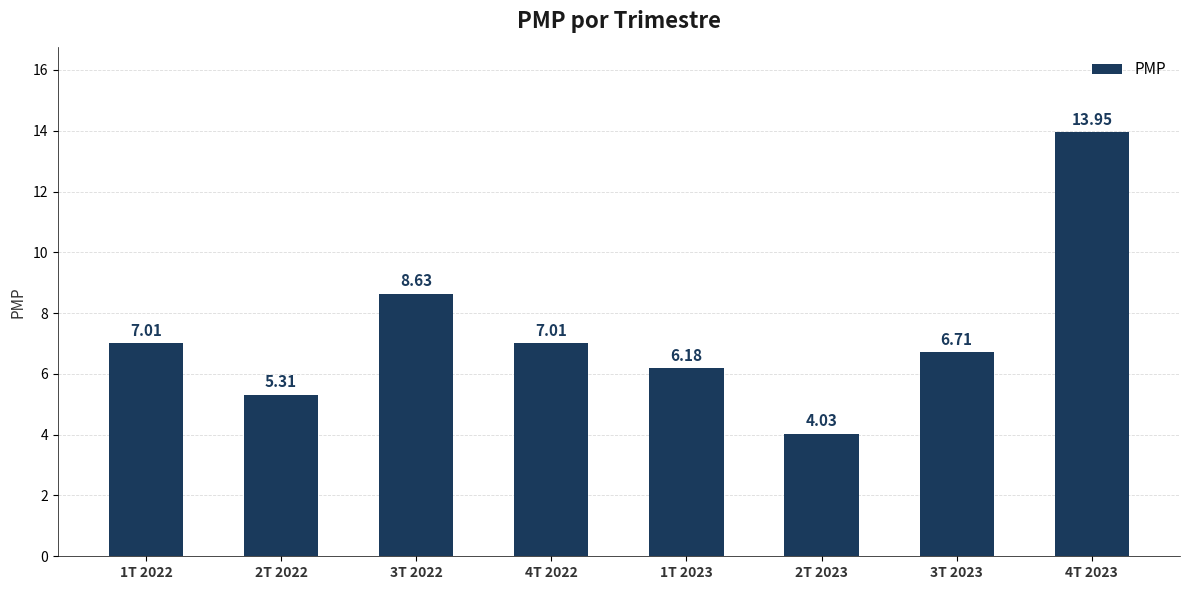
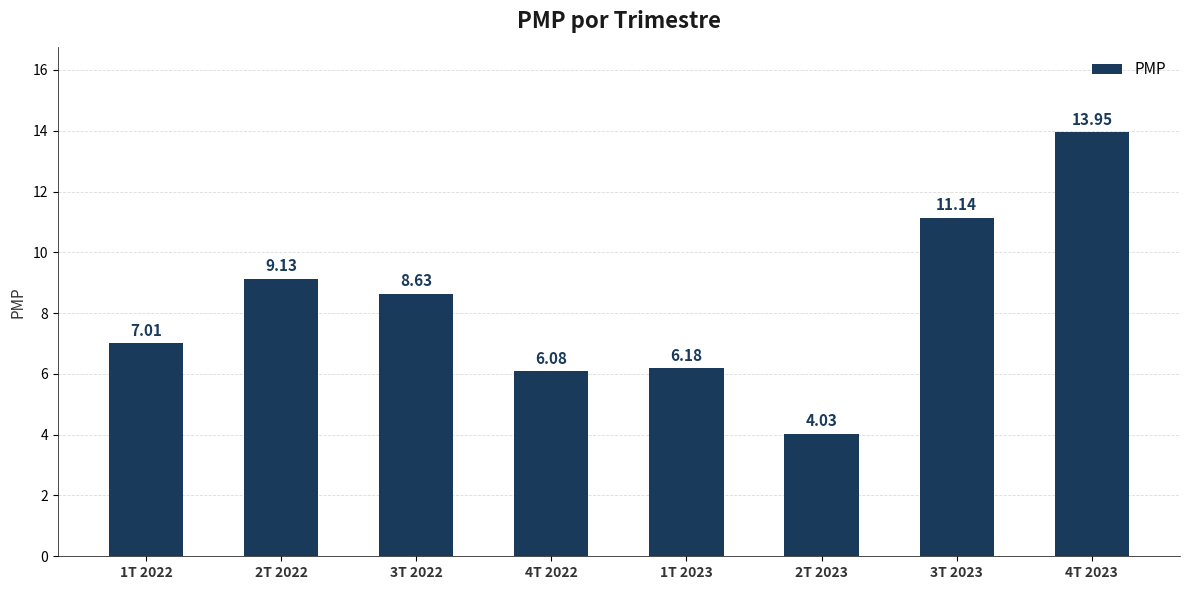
2T 2022: 5.31 -> 9.13
4T 2022: 7.01 -> 6.08
3T 2023: 6.71 -> 11.14
